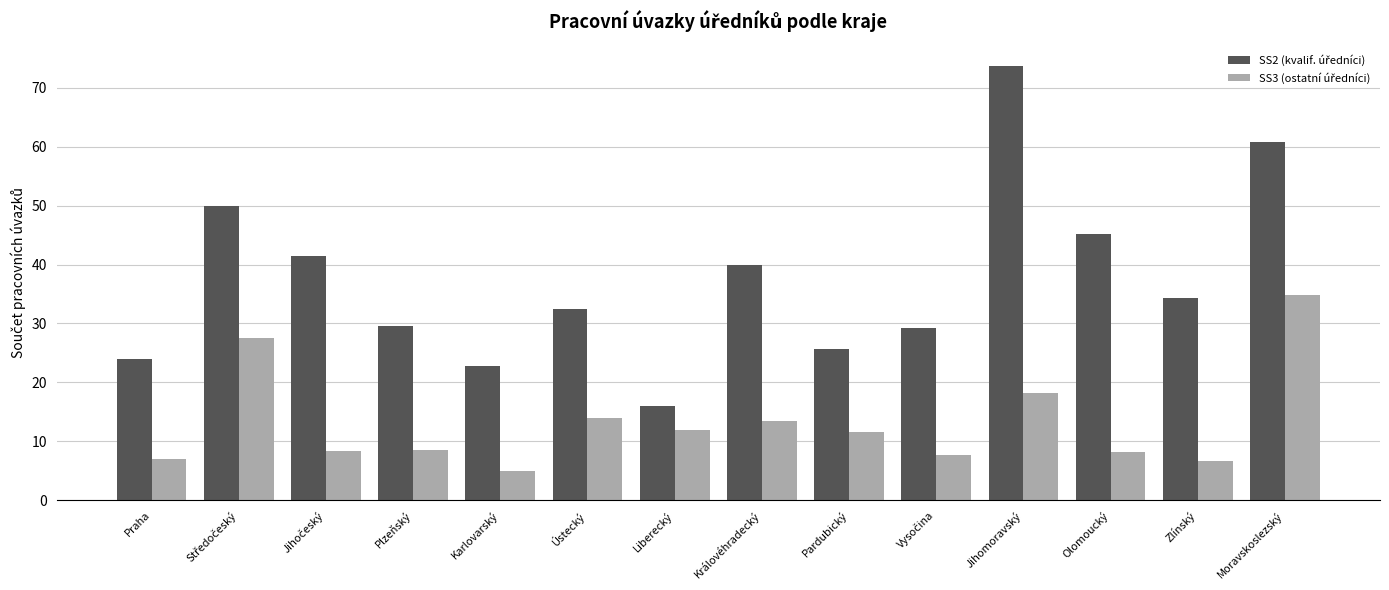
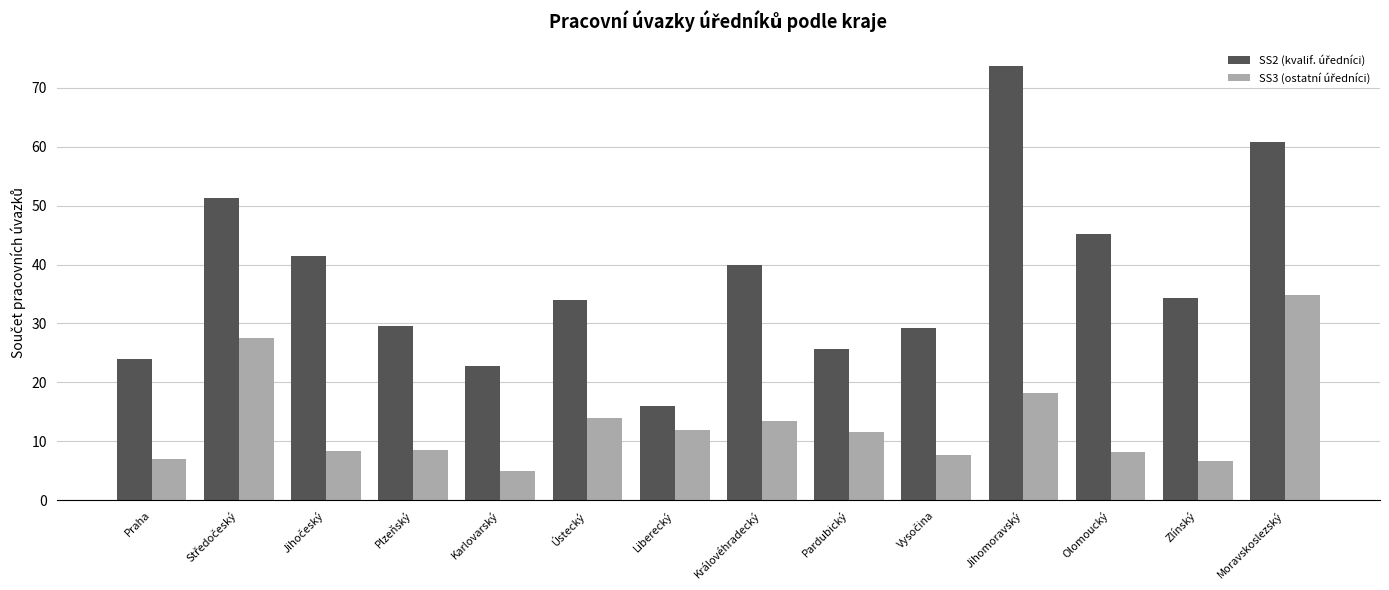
SS2 (kvalif. úředníci), Středočeský: 50 -> 51
SS2 (kvalif. úředníci), Ústecký: 32 -> 34
